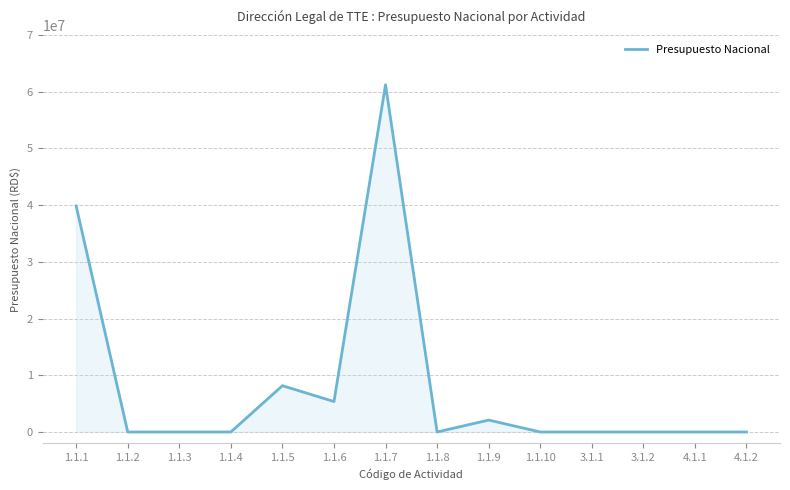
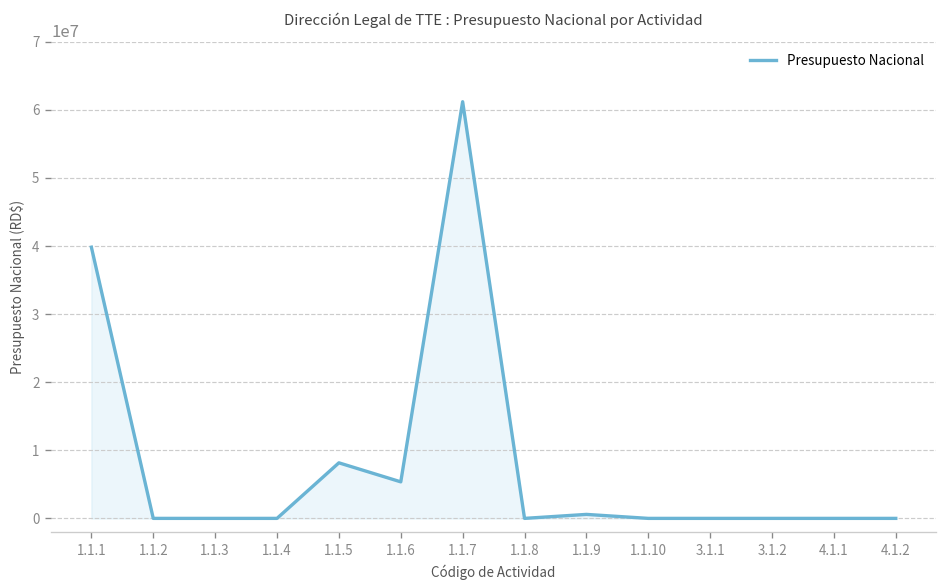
1.1.9: 2000000 -> 1000000
